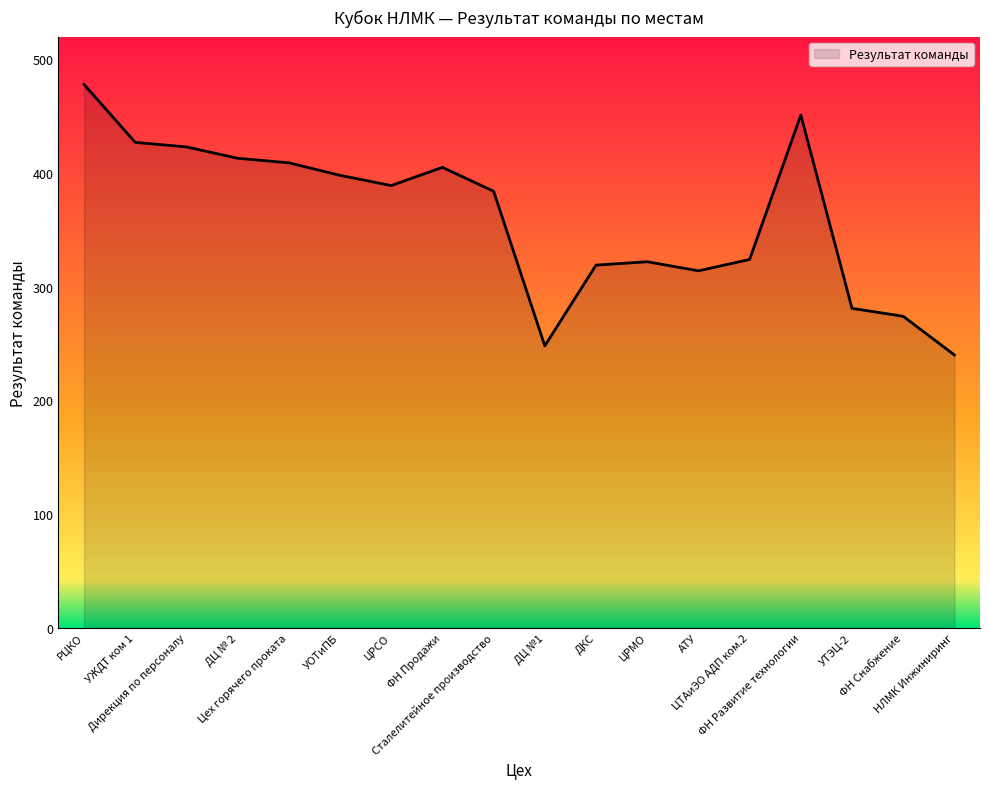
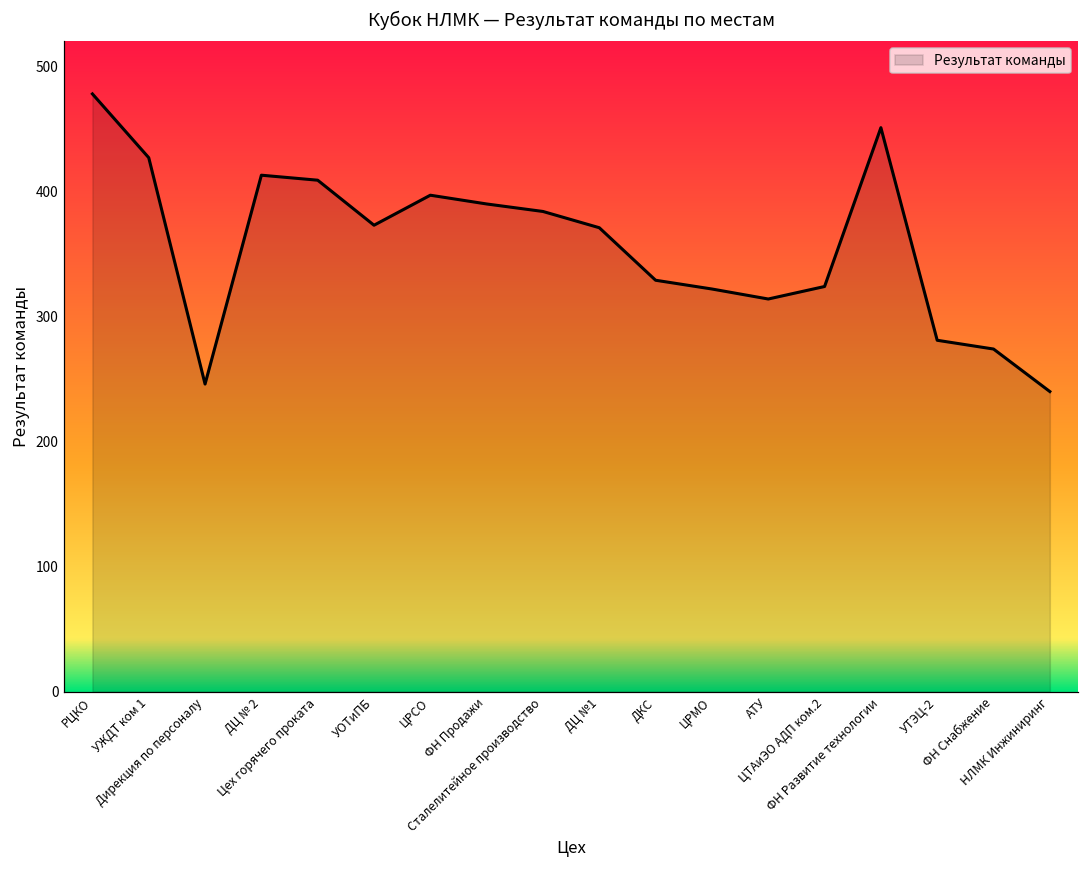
Дирекция по персоналу: 423 -> 246
УОТиПБ: 398 -> 373
ЦРСО: 389 -> 397
ФН Продажи: 405 -> 390
ДЦ №1: 248 -> 371
ДКС: 319 -> 329
